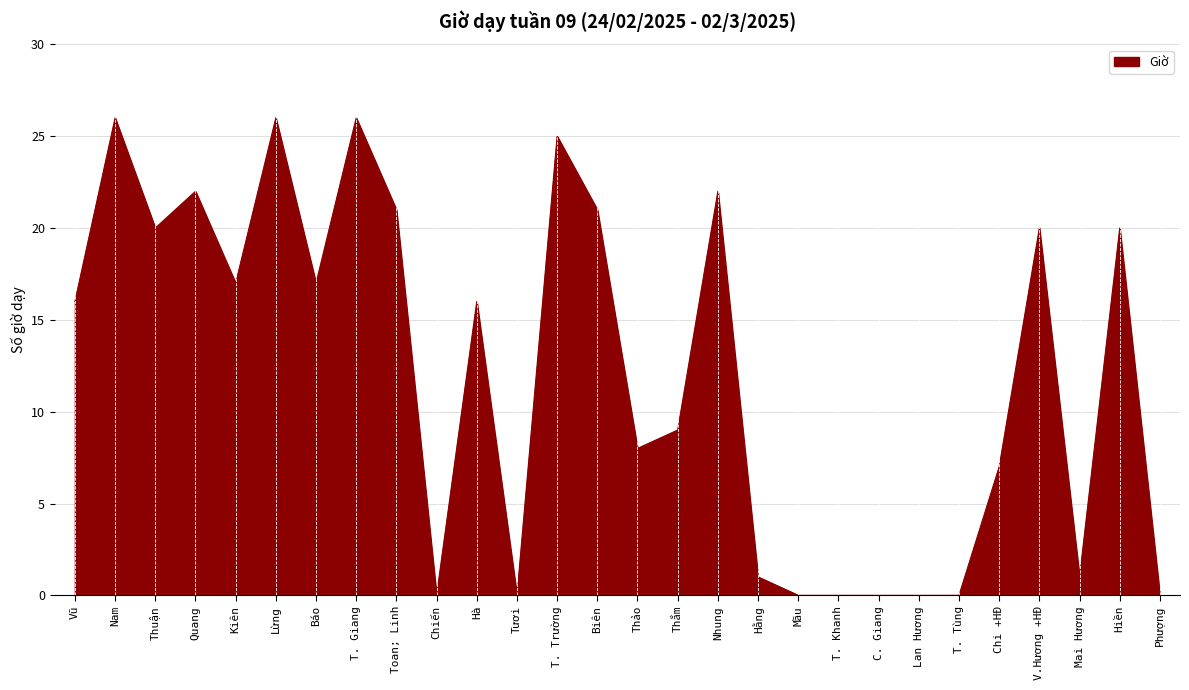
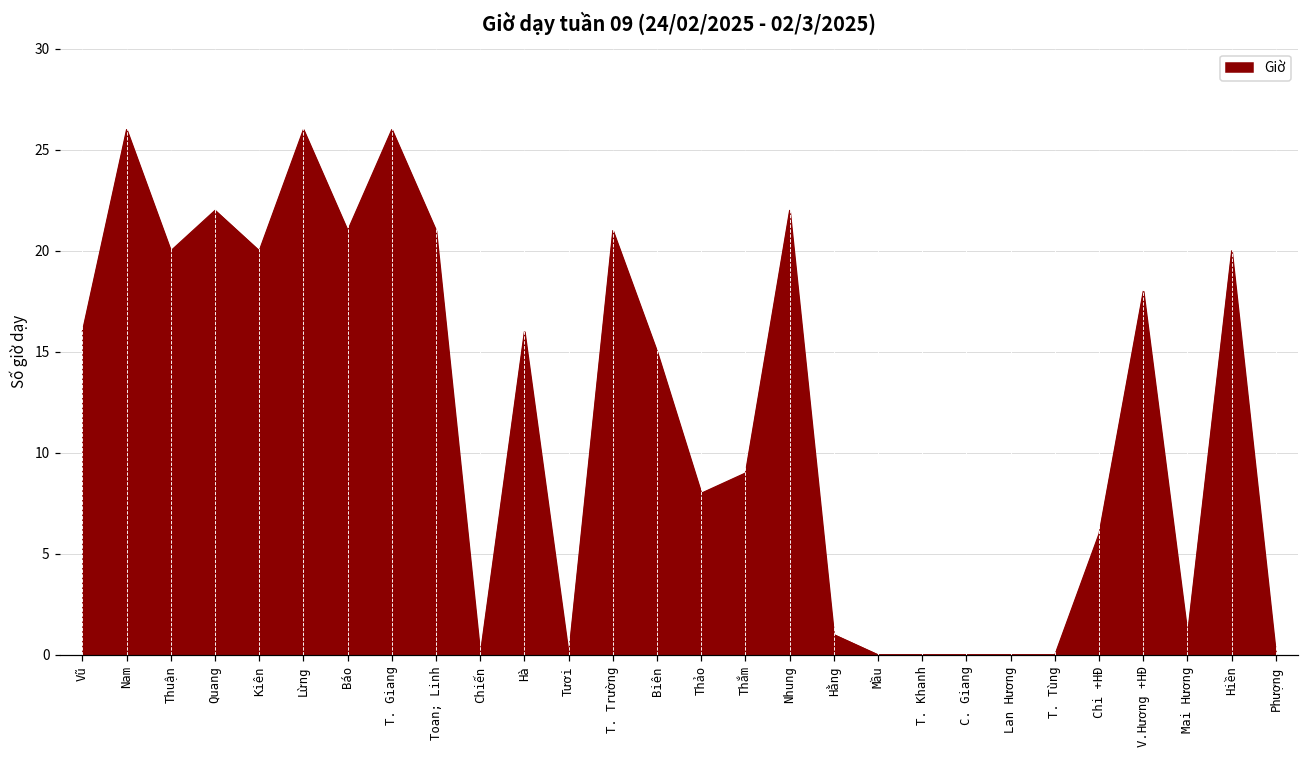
Kiên: 17 -> 20
Báo: 17 -> 21
T. Trường: 25 -> 21
Biên: 21 -> 15
Chi +HĐ: 7 -> 6
V.Hương +HĐ: 20 -> 18
